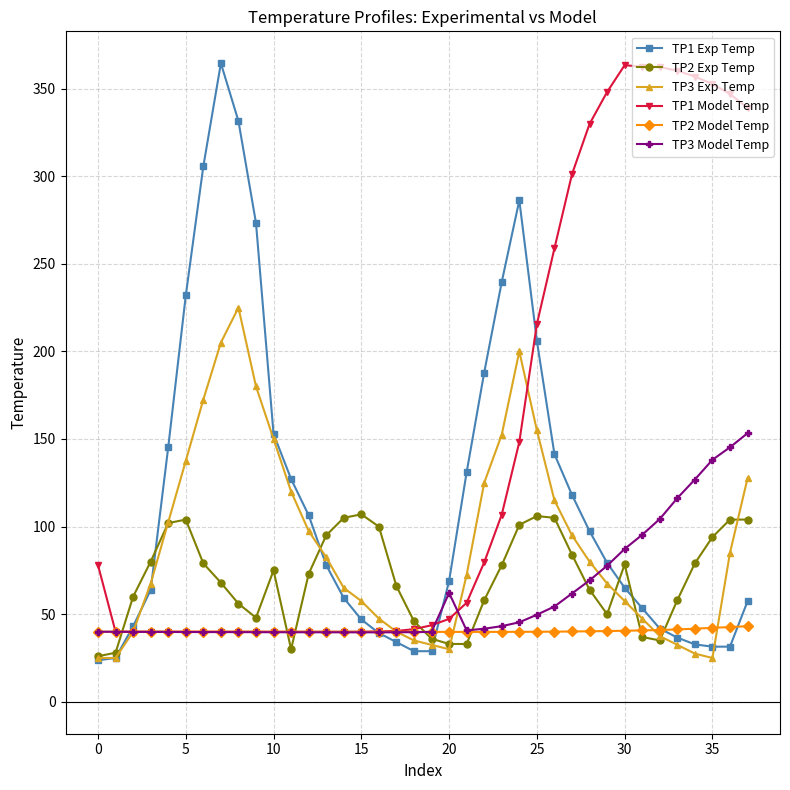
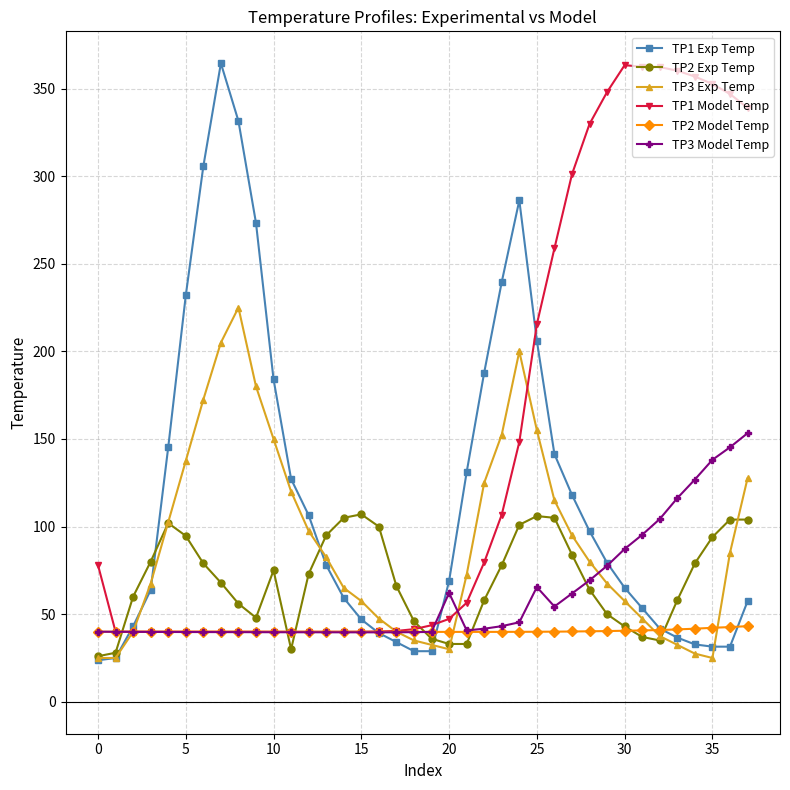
TP2 Exp Temp, 5: 104 -> 95
TP1 Exp Temp, 10: 153 -> 184
TP3 Model Temp, 25: 50 -> 65
TP2 Exp Temp, 30: 78 -> 43
